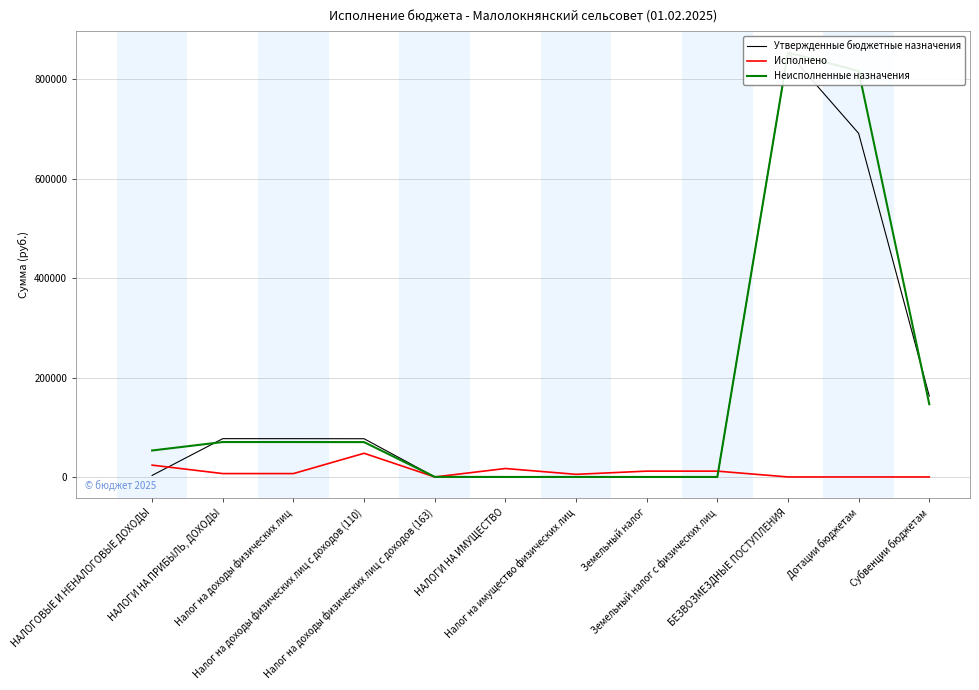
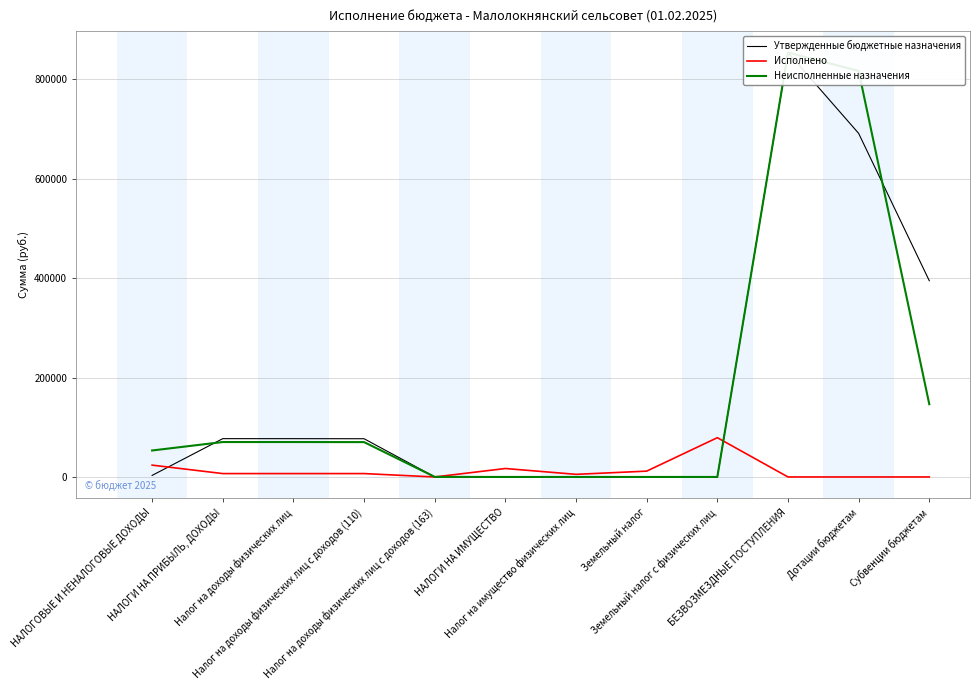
Исполнено, Налог на доходы физических лиц с доходов (110): 50000 -> 10000
Исполнено, Земельный налог с физических лиц: 10000 -> 80000
Утвержденные бюджетные назначения, Субвенции бюджетам: 160000 -> 390000
